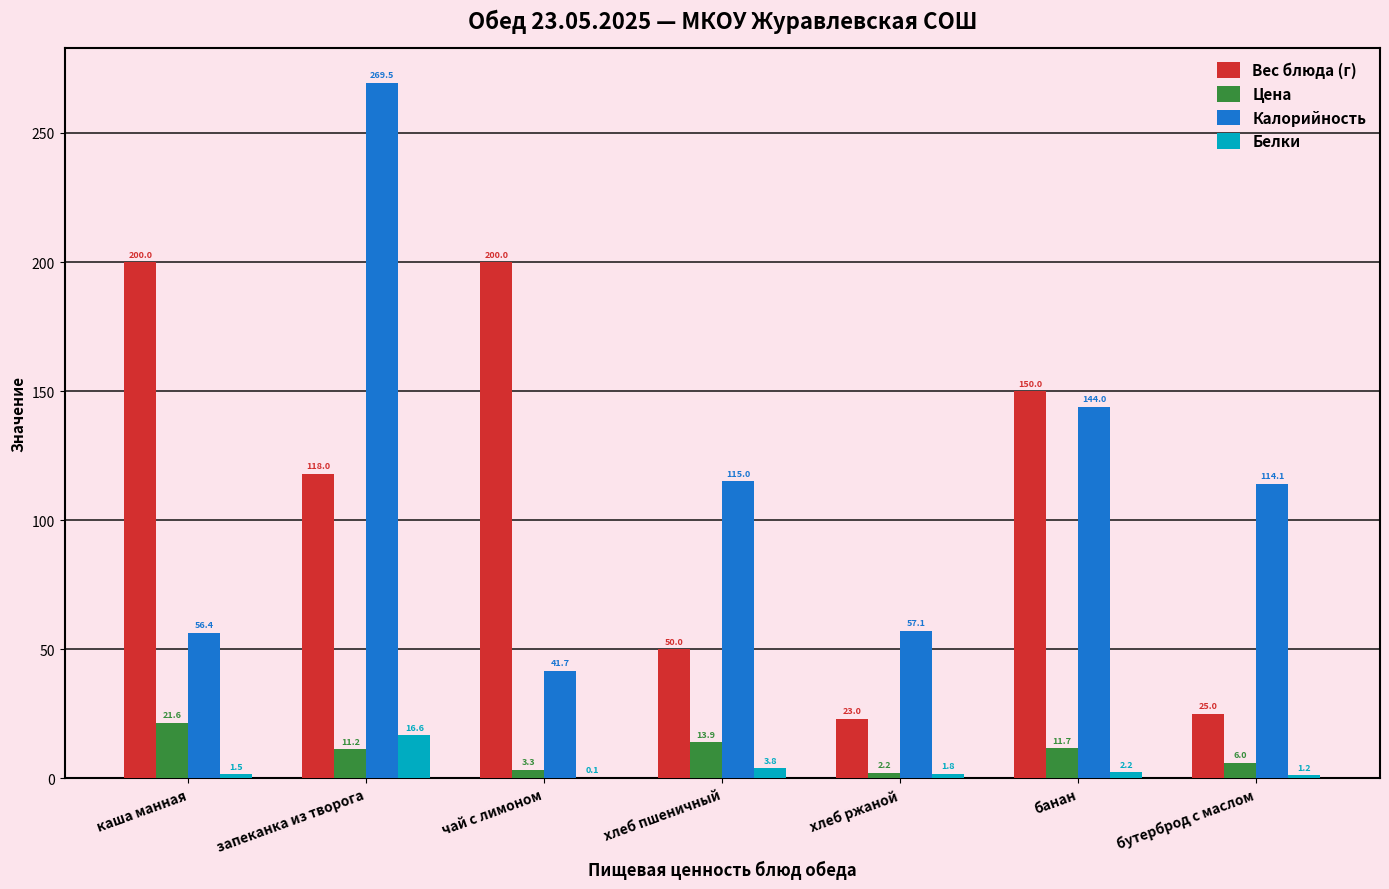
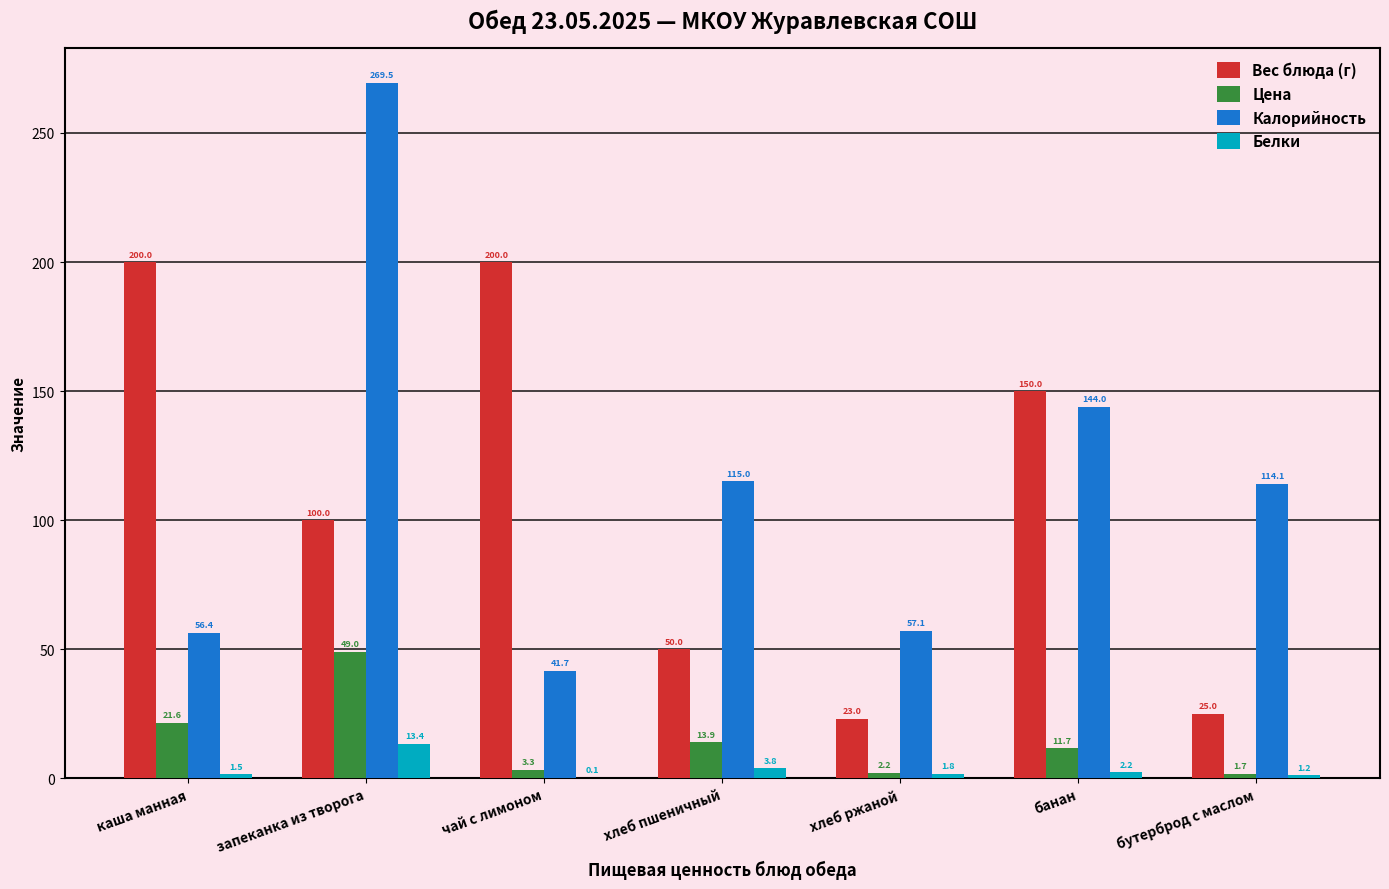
Вес блюда (г), запеканка из творога: 118.0 -> 100.0
Цена, запеканка из творога: 11.2 -> 49.0
Белки, запеканка из творога: 16.6 -> 13.4
Цена, бутерброд с маслом: 6.0 -> 1.7
